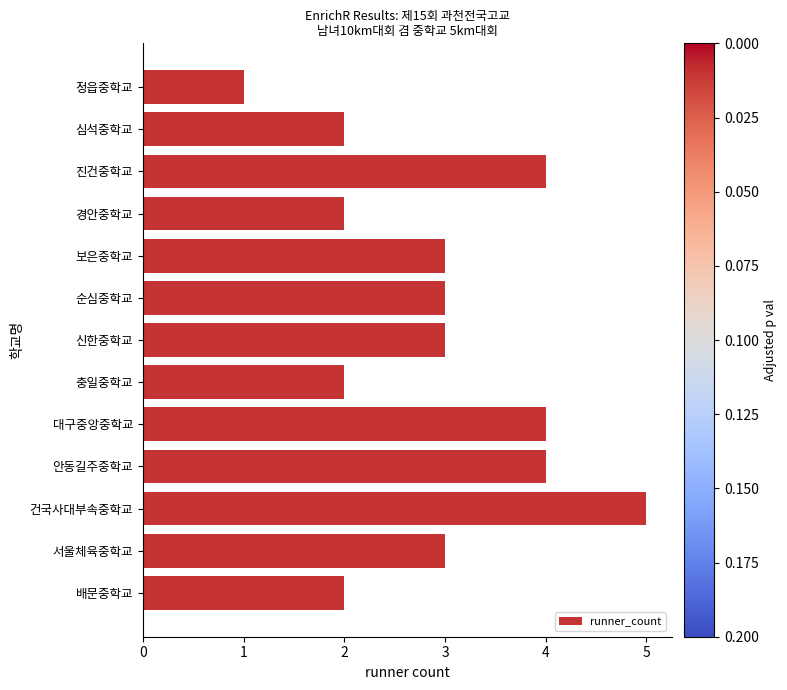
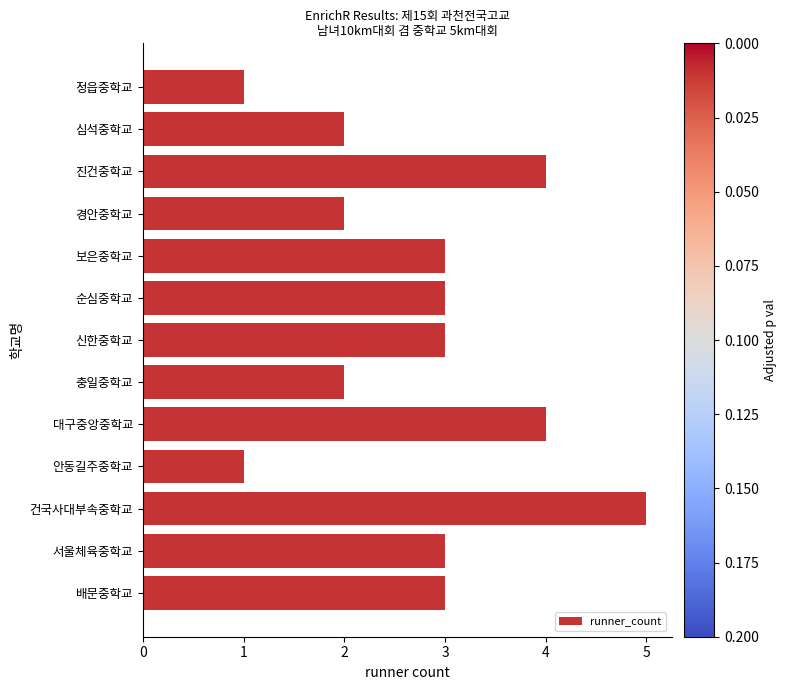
안동길주중학교: 4 -> 1
배문중학교: 2 -> 3
